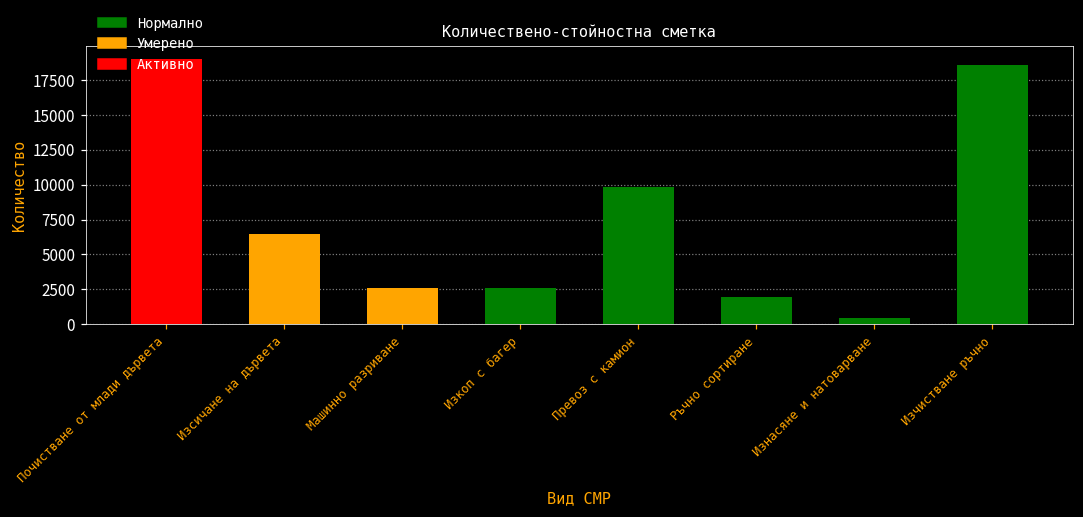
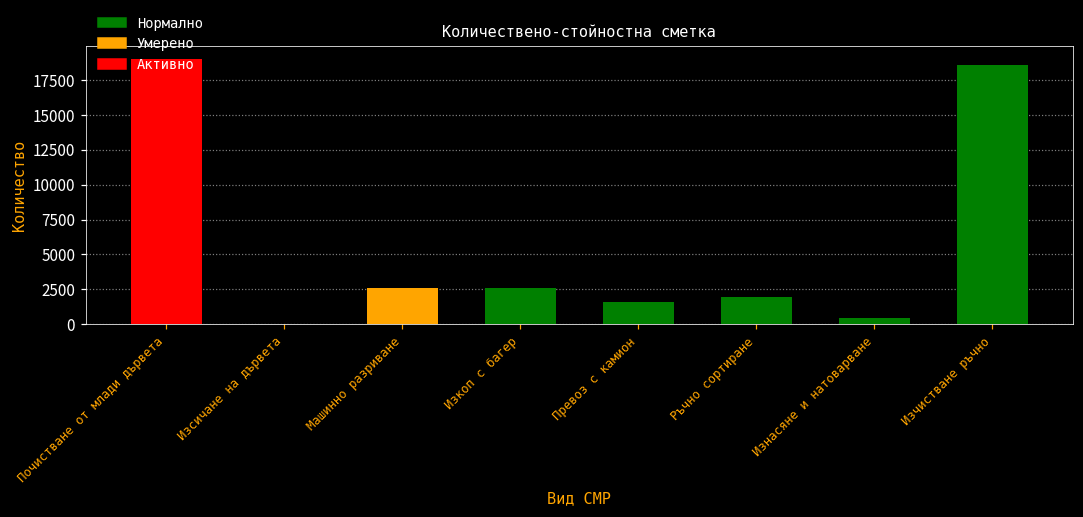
Изсичане на дървета: 6400 -> 0
Превоз с камион: 9800 -> 1600
